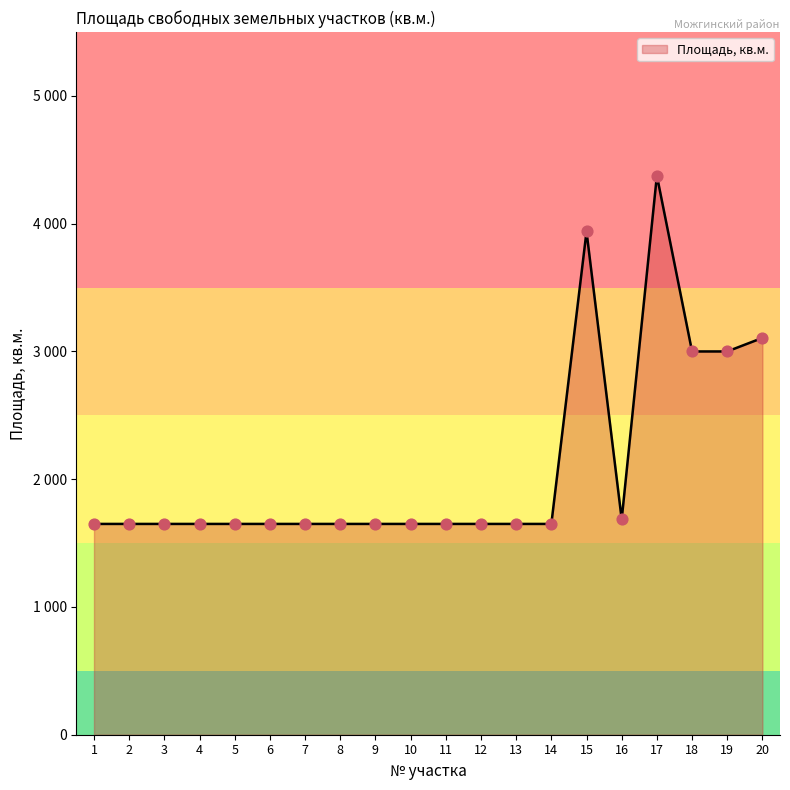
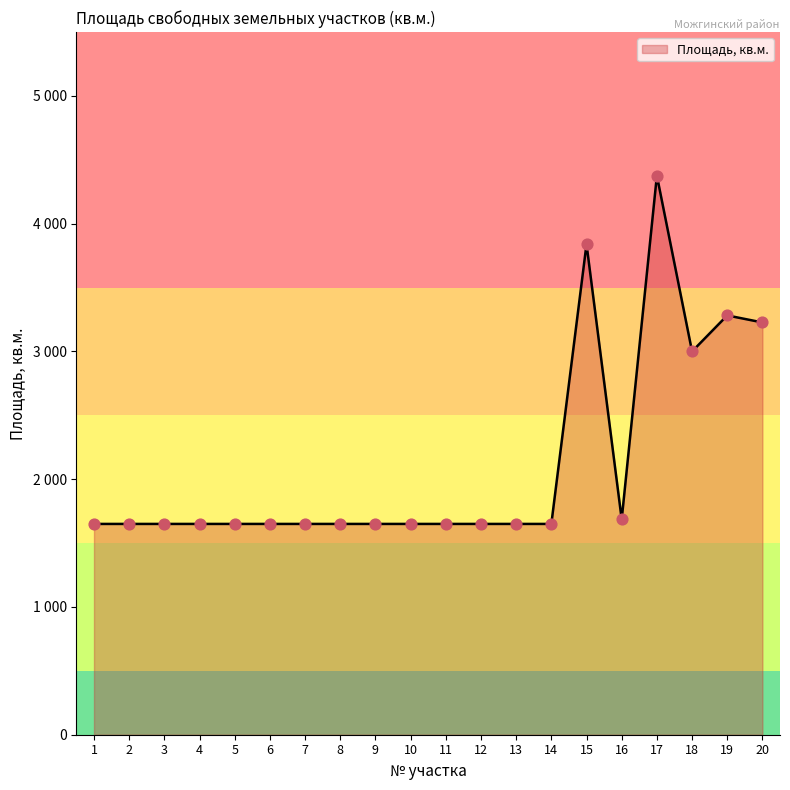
15: 3940 -> 3840
19: 3000 -> 3280
20: 3110 -> 3230
